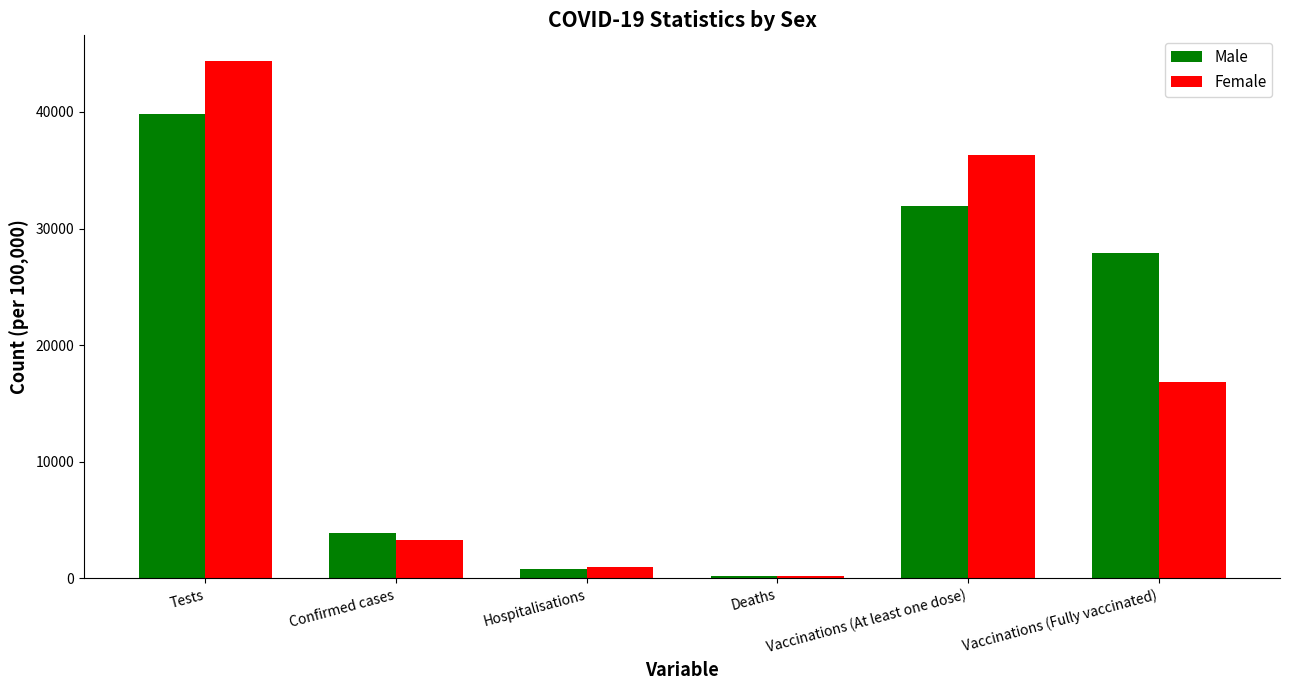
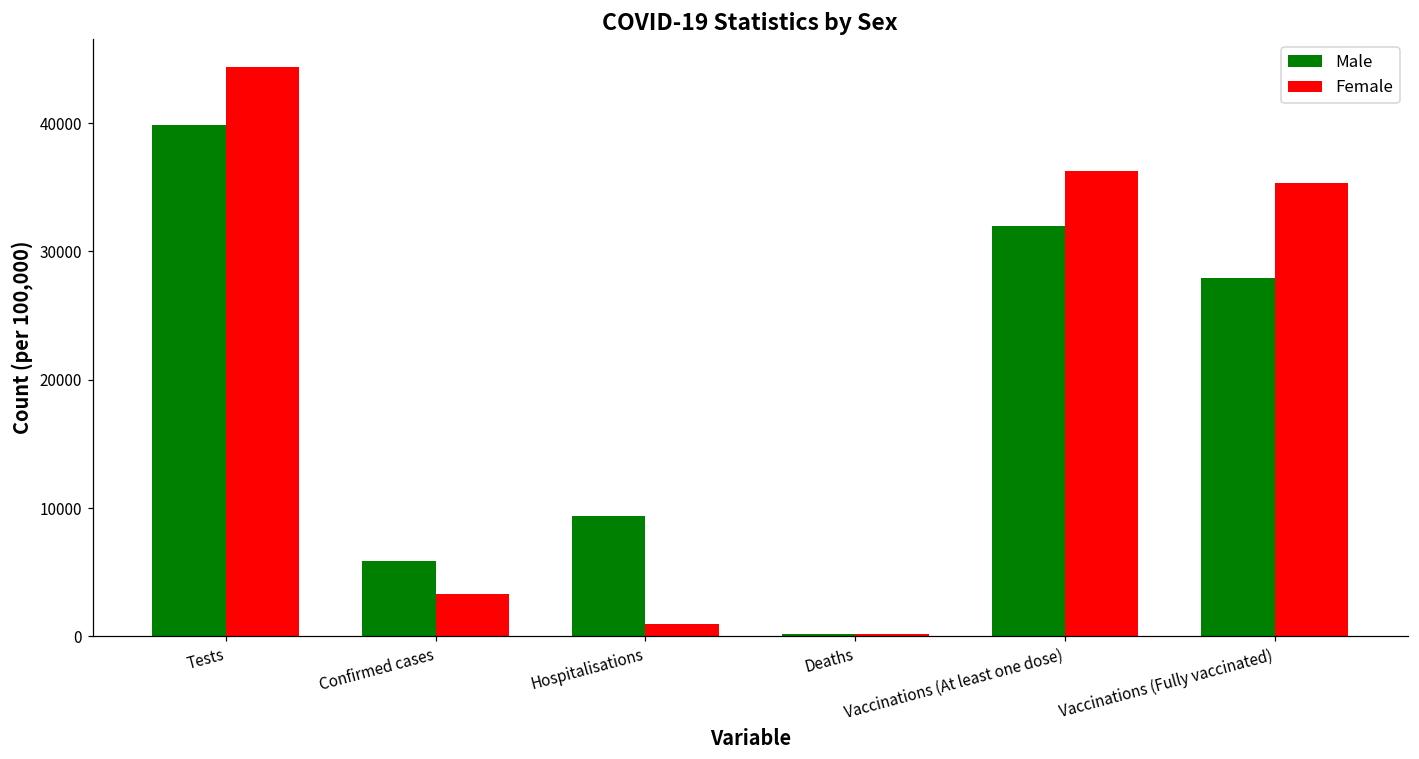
Male, Confirmed cases: 3900 -> 5900
Male, Hospitalisations: 800 -> 9400
Female, Vaccinations (Fully vaccinated): 16800 -> 35300
